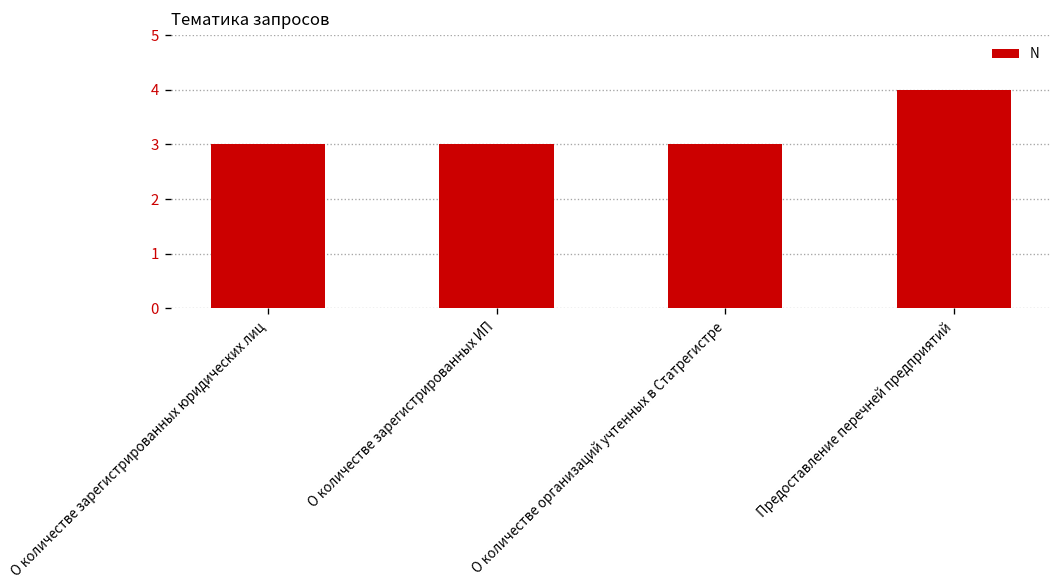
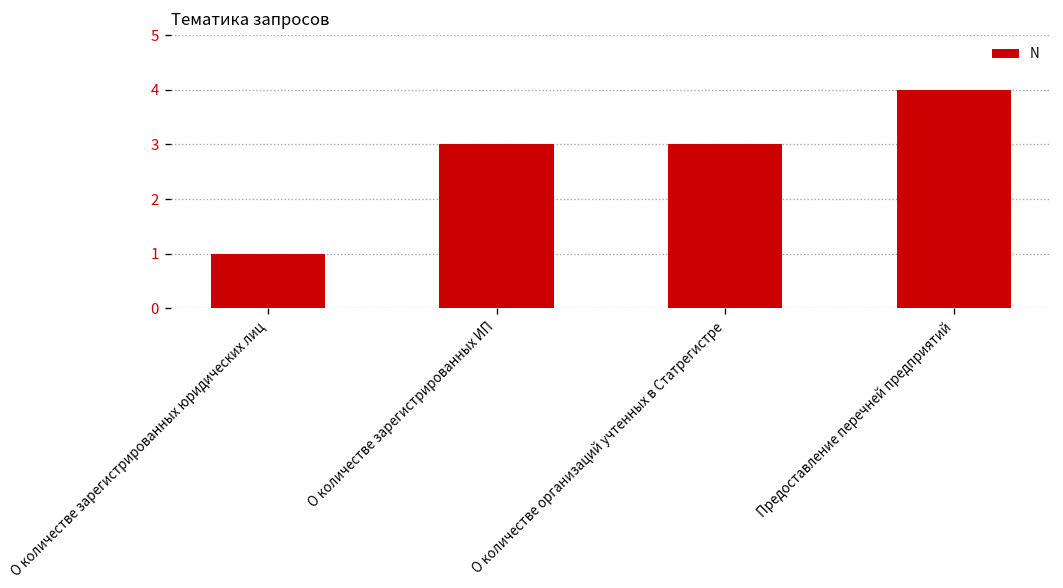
О количестве зарегистрированных юридических лиц: 3 -> 1
